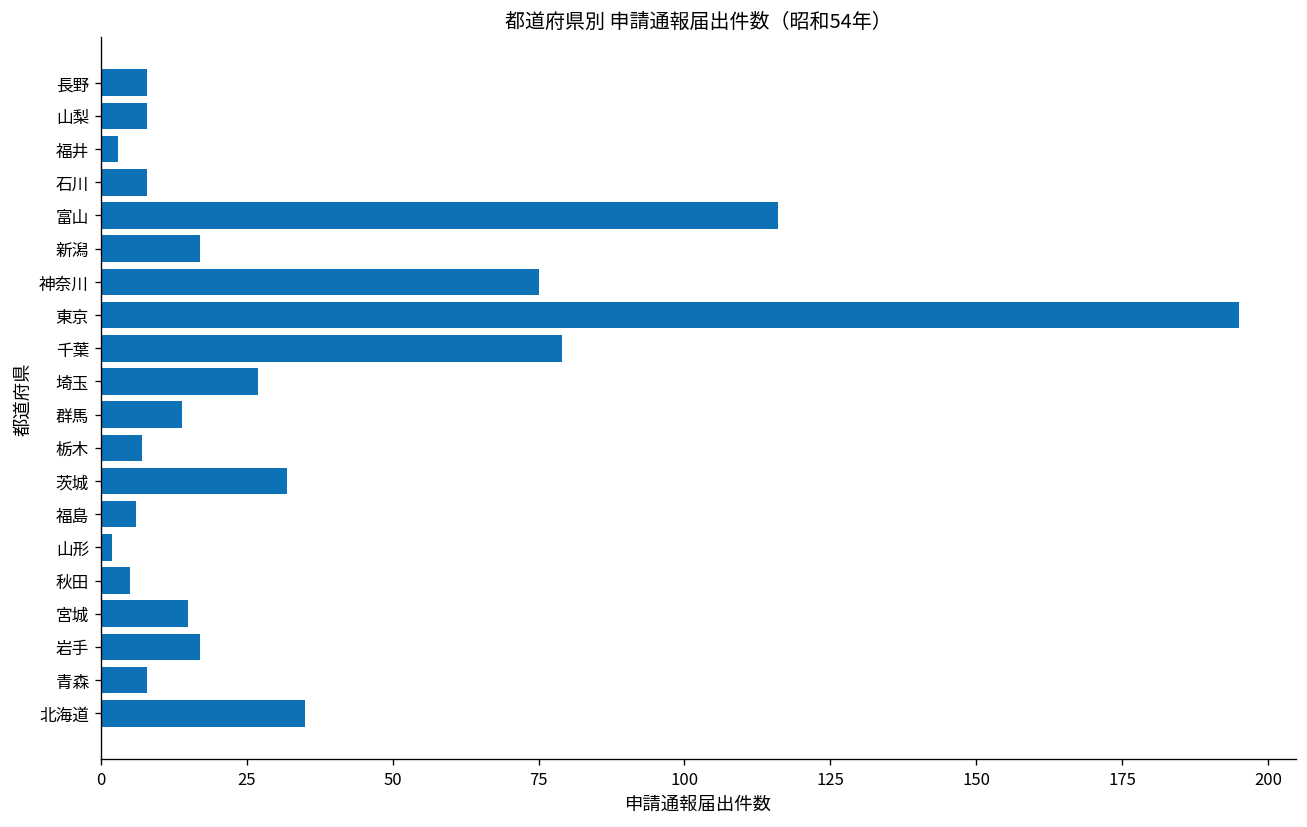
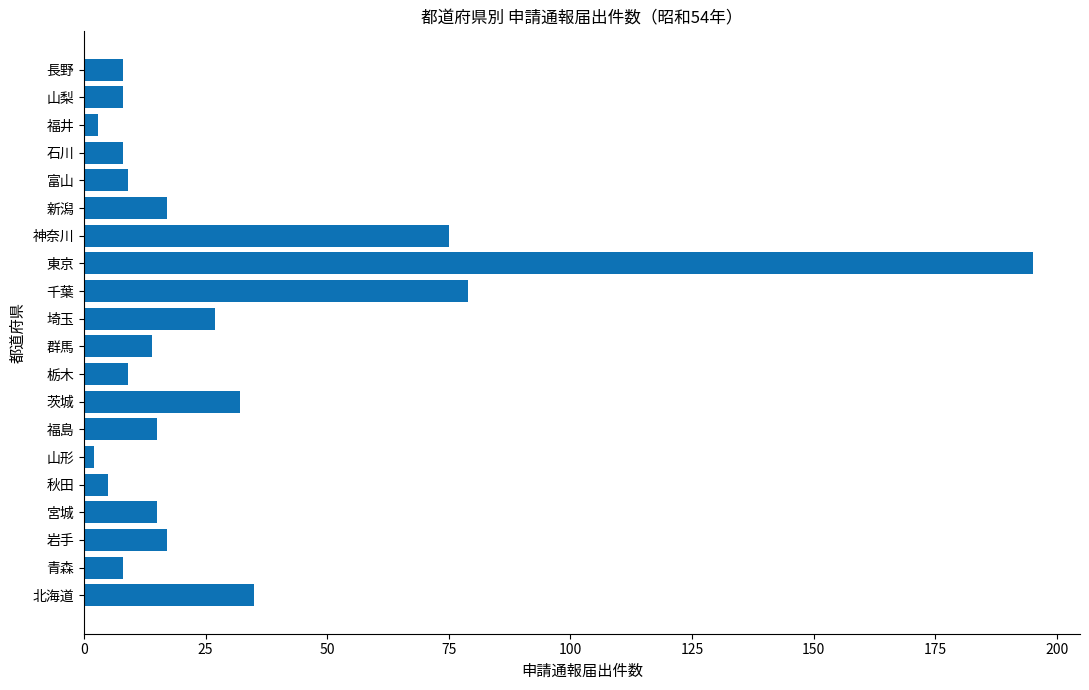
富山: 116 -> 9
栃木: 7 -> 9
福島: 6 -> 15
